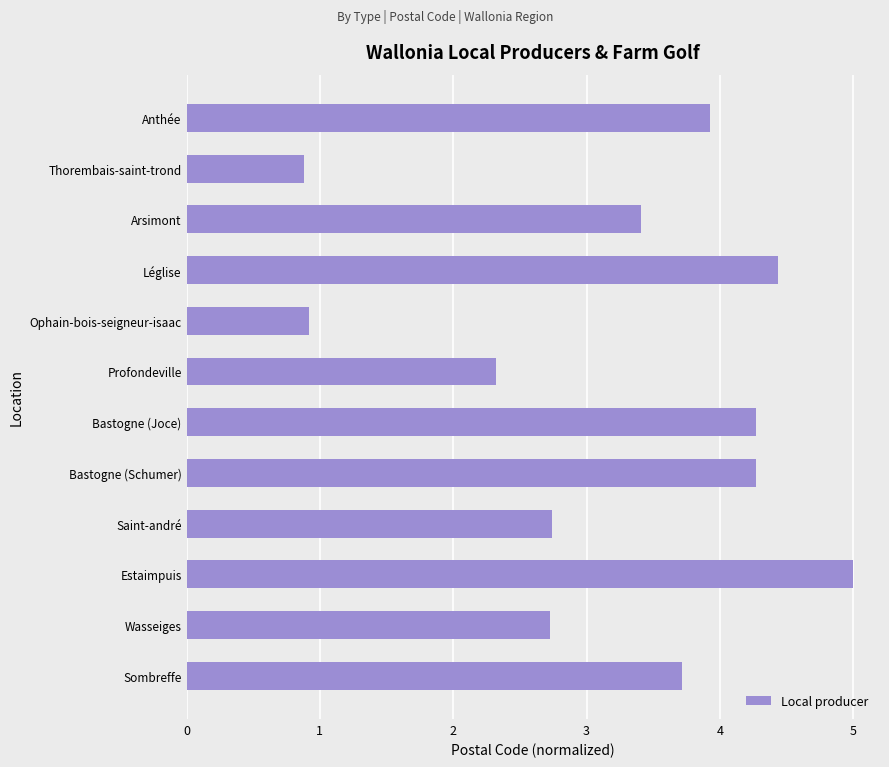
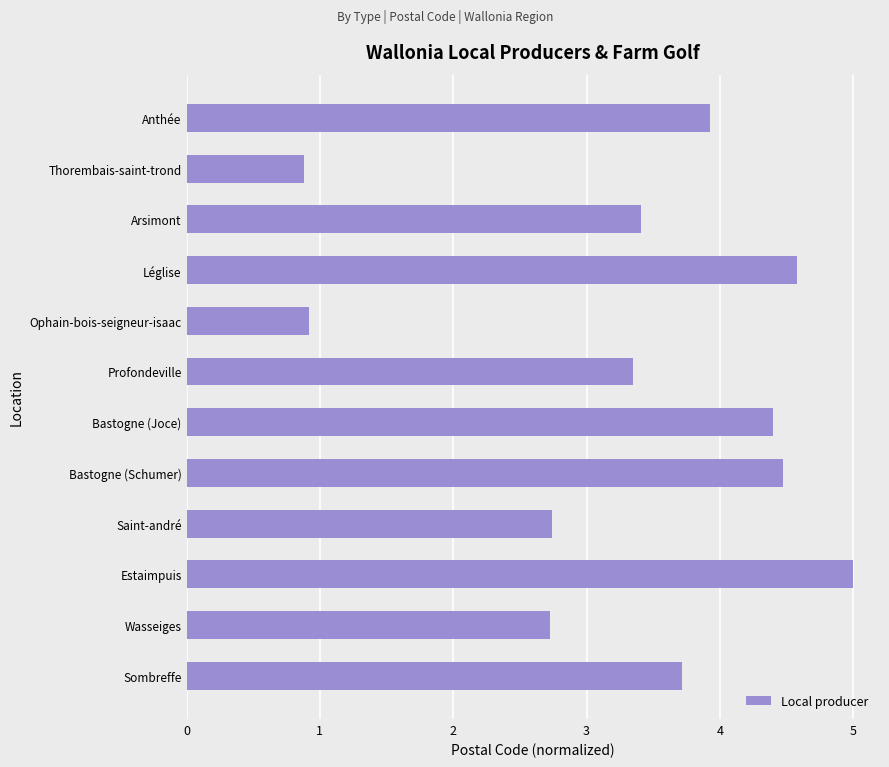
Léglise: 4.44 -> 4.58
Profondeville: 2.32 -> 3.34
Bastogne (Joce): 4.27 -> 4.40
Bastogne (Schumer): 4.27 -> 4.48
